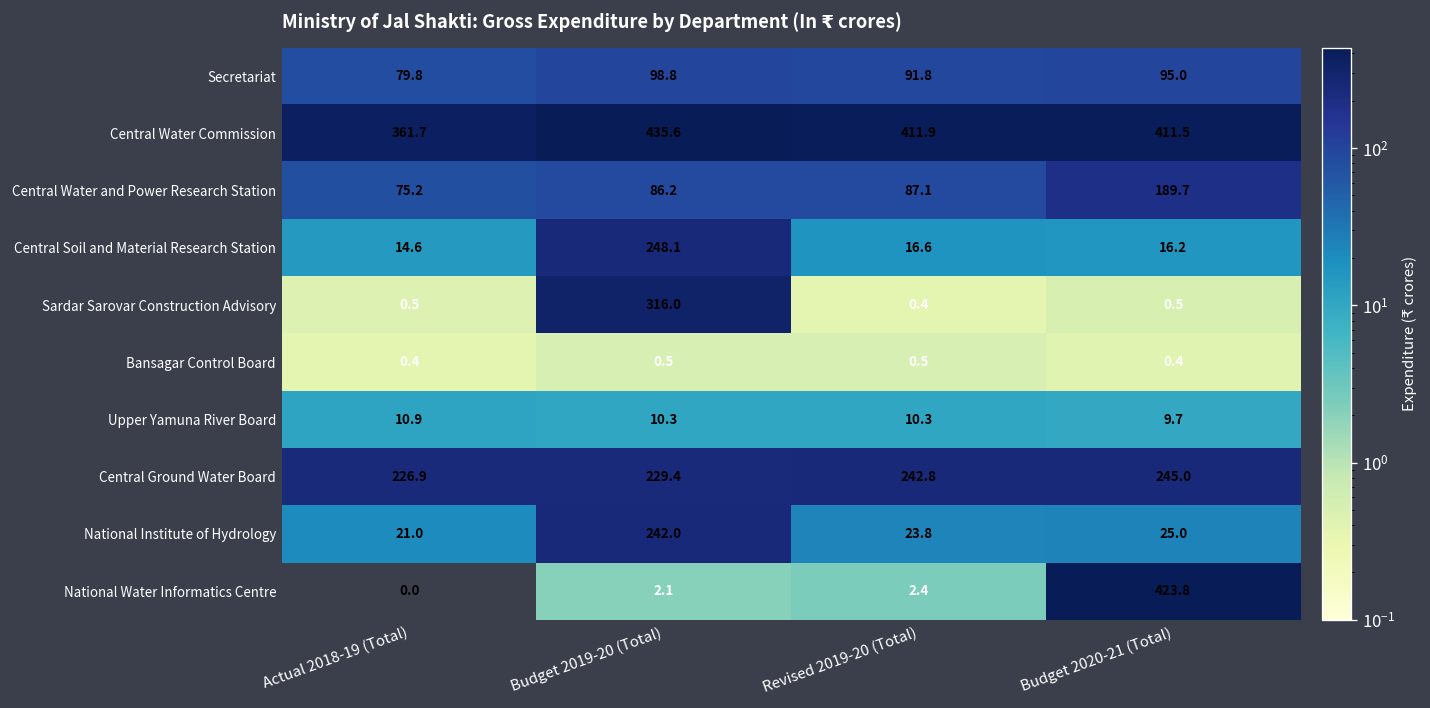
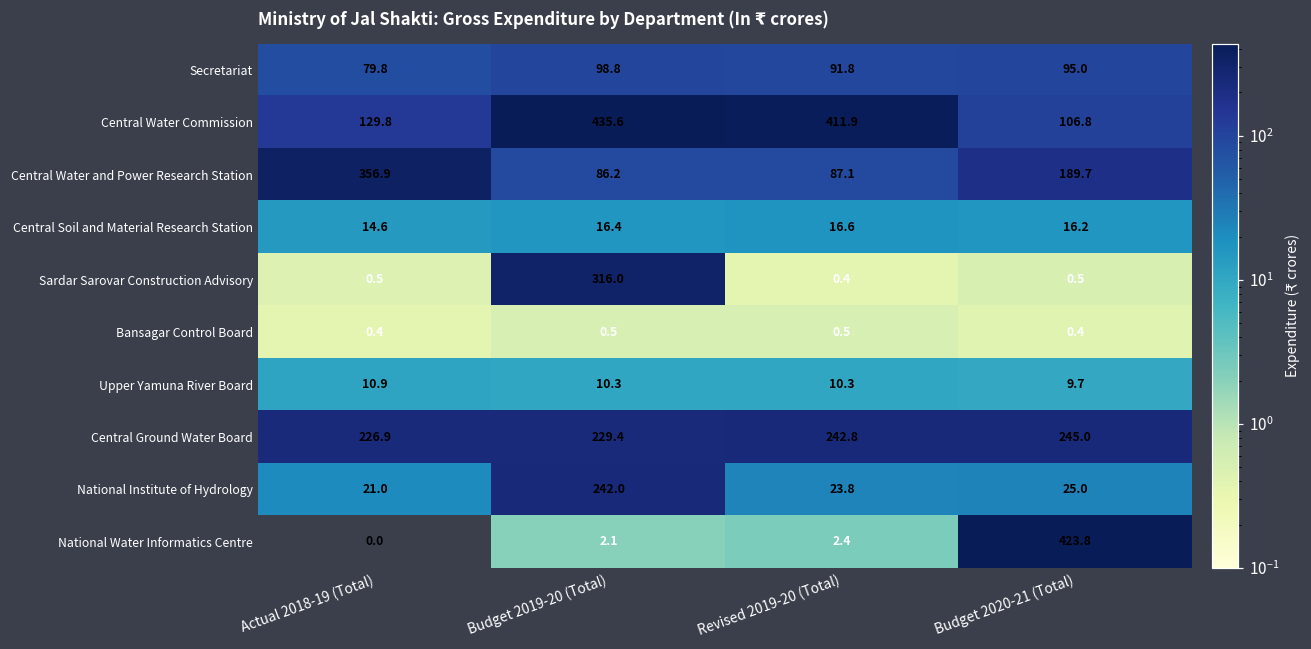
Central Water Commission, Actual 2018-19 (Total): 361.7 -> 129.8
Central Water Commission, Budget 2020-21 (Total): 411.5 -> 106.8
Central Water and Power Research Station, Actual 2018-19 (Total): 75.2 -> 356.9
Central Soil and Material Research Station, Budget 2019-20 (Total): 248.1 -> 16.4
